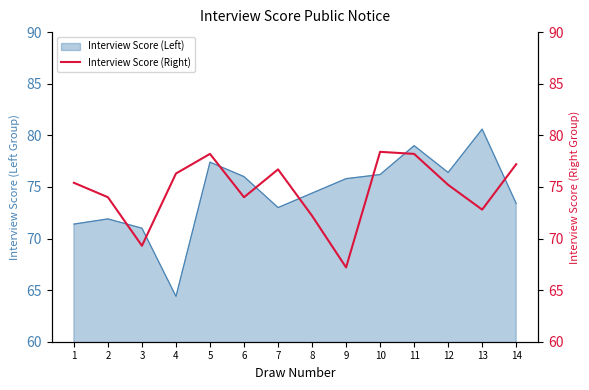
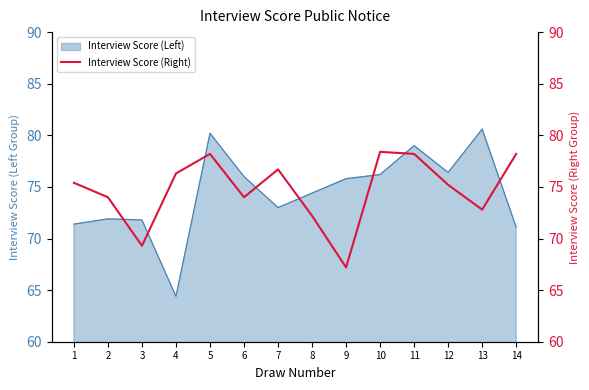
Interview Score (Left), 3: 71.0 -> 71.8
Interview Score (Left), 5: 77.4 -> 80.2
Interview Score (Left), 14: 73.4 -> 71.1
Interview Score (Right), 14: 77.2 -> 78.2
